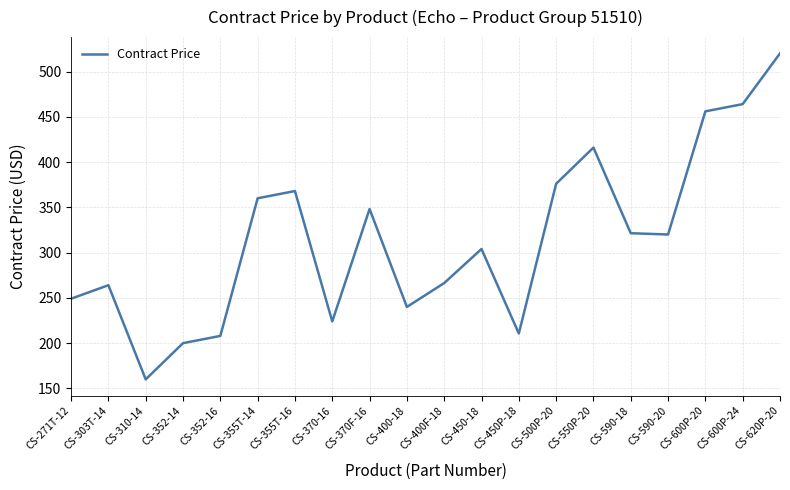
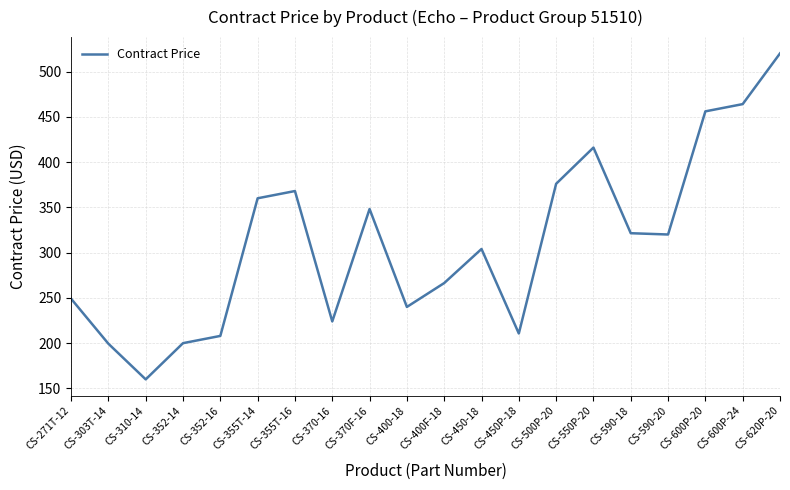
CS-303T-14: 260 -> 200
